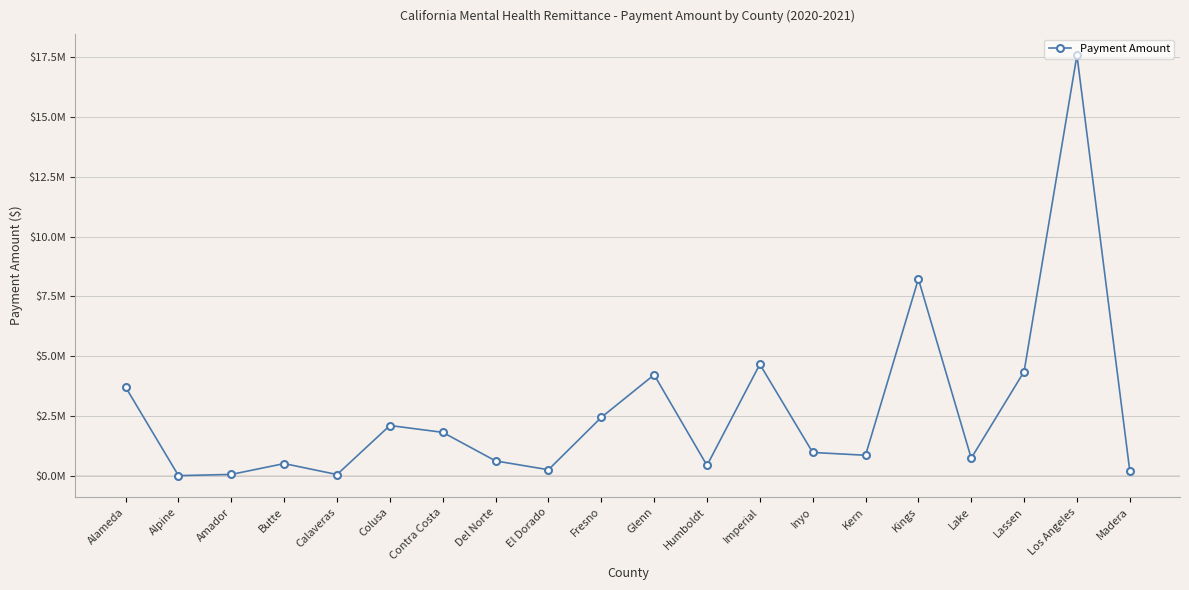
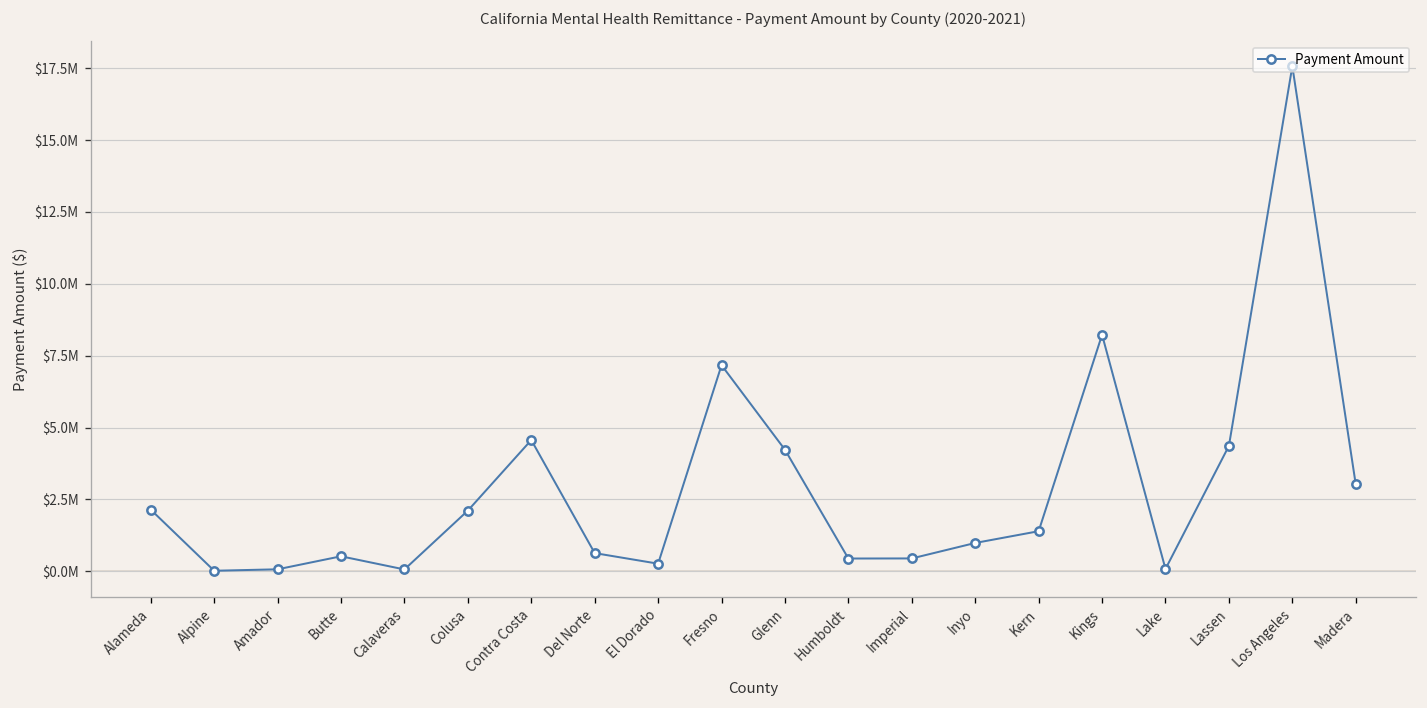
Alameda: $3700000 -> $2100000
Contra Costa: $1800000 -> $4600000
Fresno: $2400000 -> $7200000
Imperial: $4700000 -> $400000
Kern: $900000 -> $1400000
Lake: $700000 -> $100000
Madera: $200000 -> $3000000
